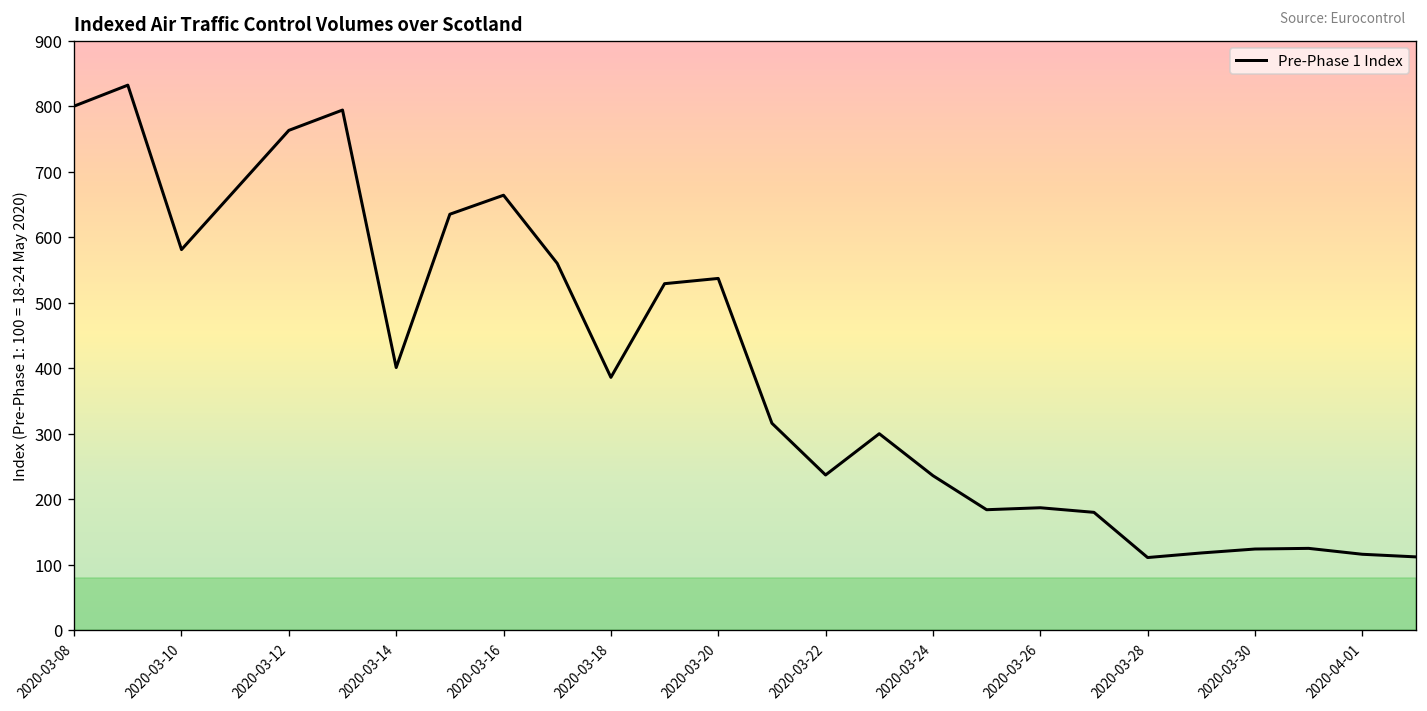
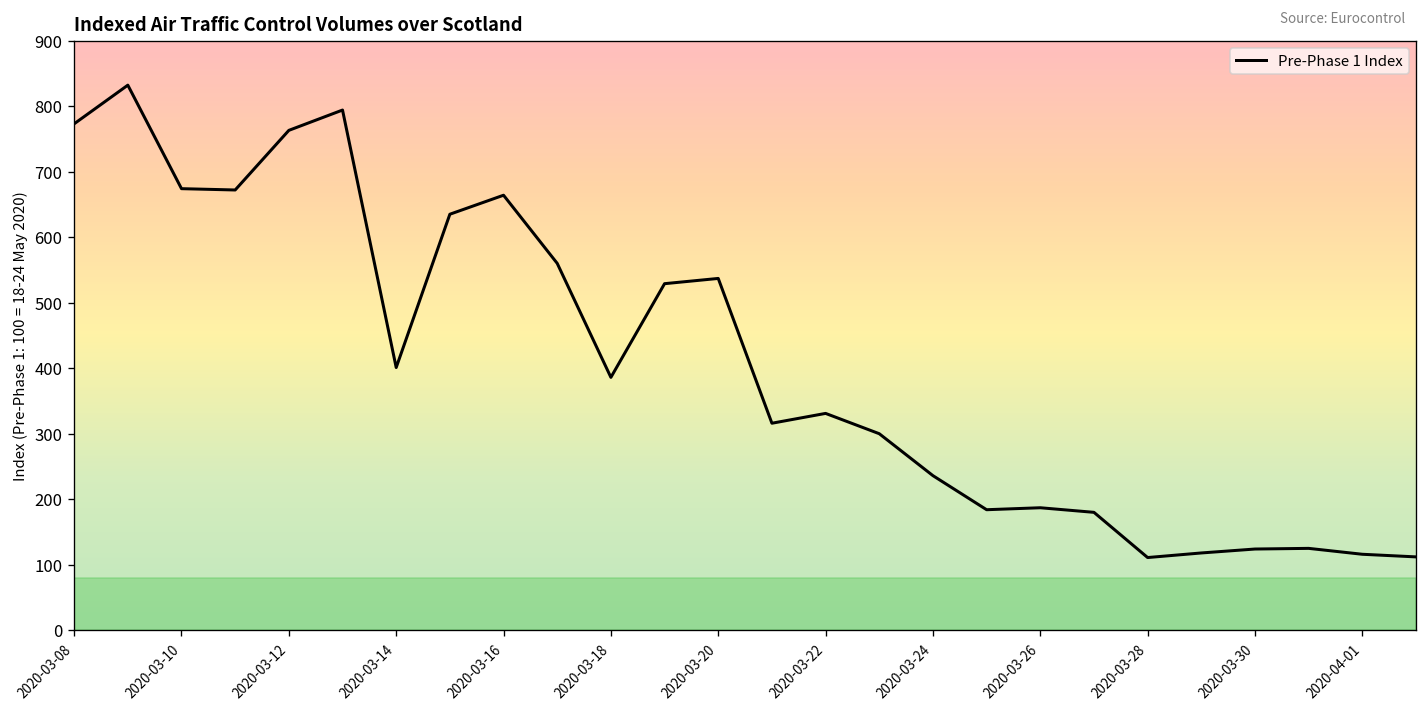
2020-03-08: 800 -> 770
2020-03-10: 580 -> 670
2020-03-22: 240 -> 330
